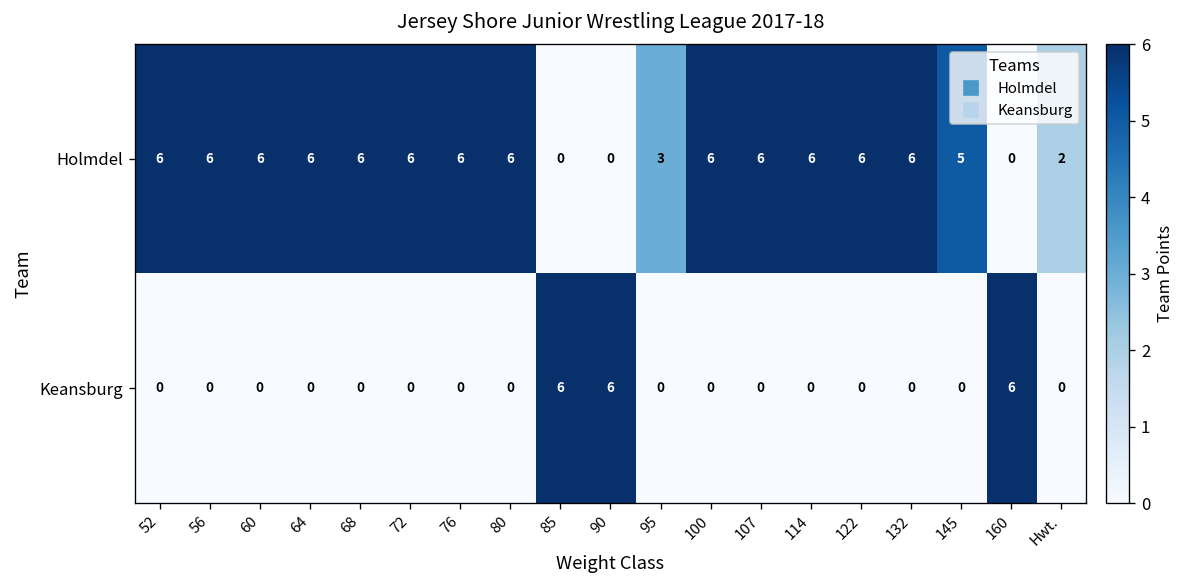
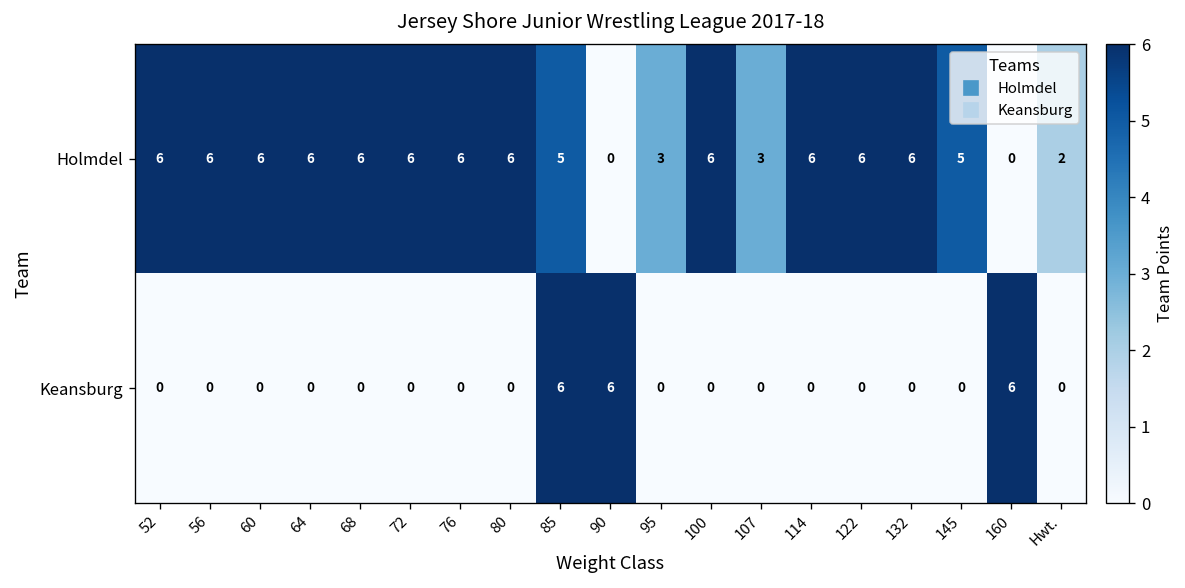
Holmdel, 85: 0 -> 5
Holmdel, 107: 6 -> 3
